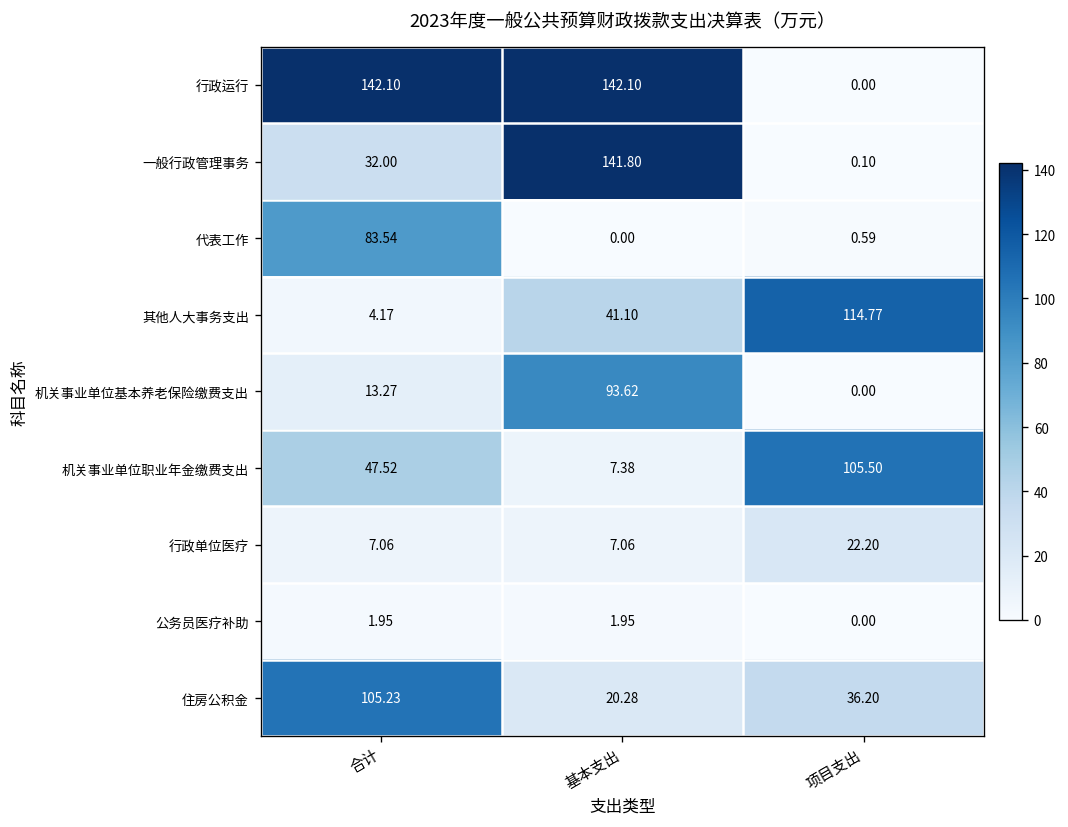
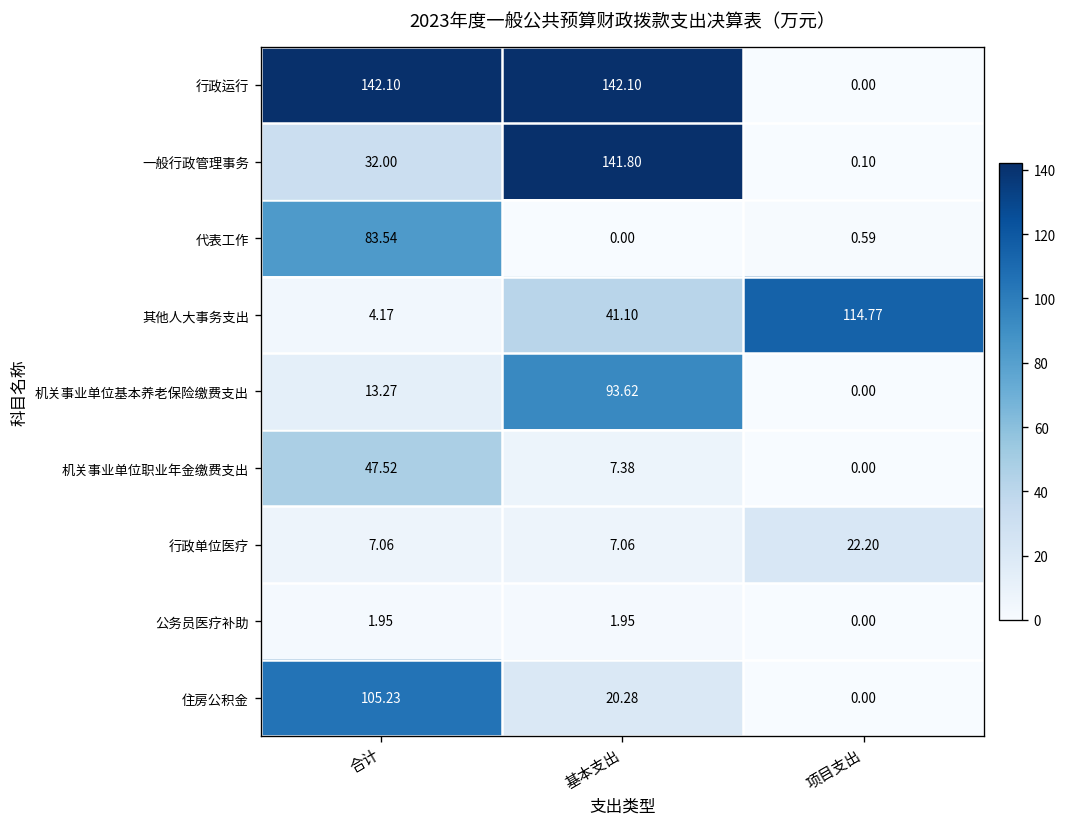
机关事业单位职业年金缴费支出, 项目支出: 105.50 -> 0.00
住房公积金, 项目支出: 36.20 -> 0.00
